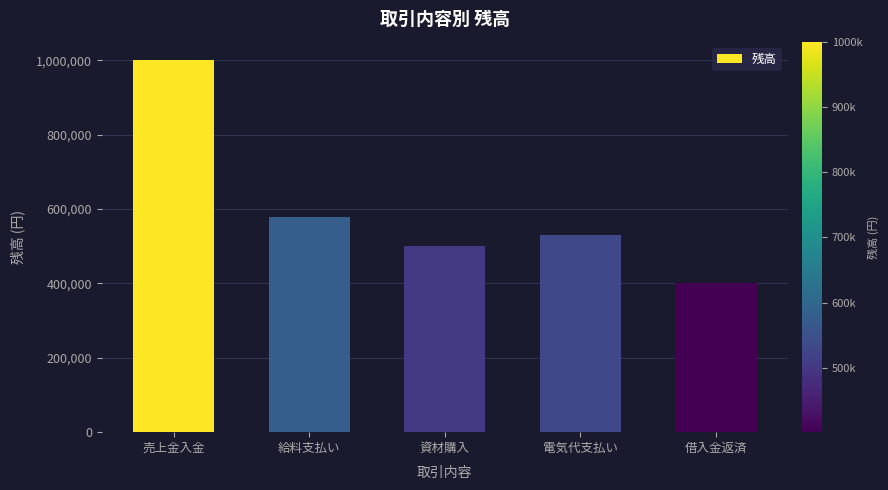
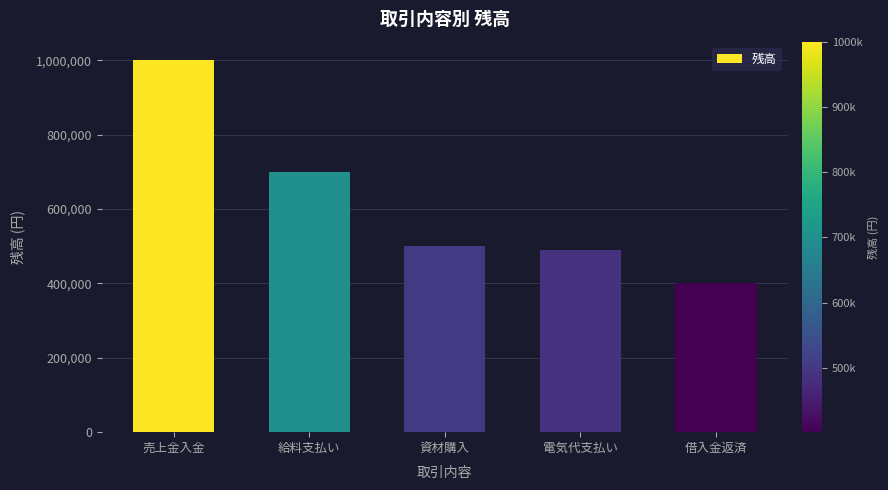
給料支払い: 580,000 -> 700,000
電気代支払い: 530,000 -> 490,000
